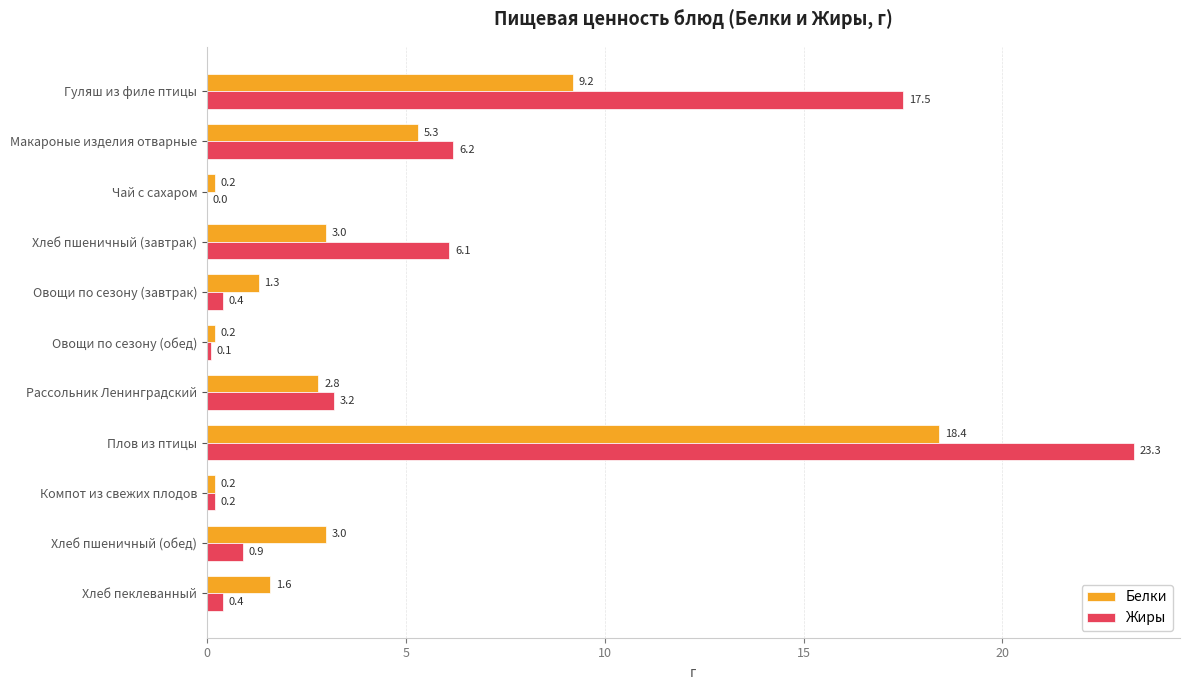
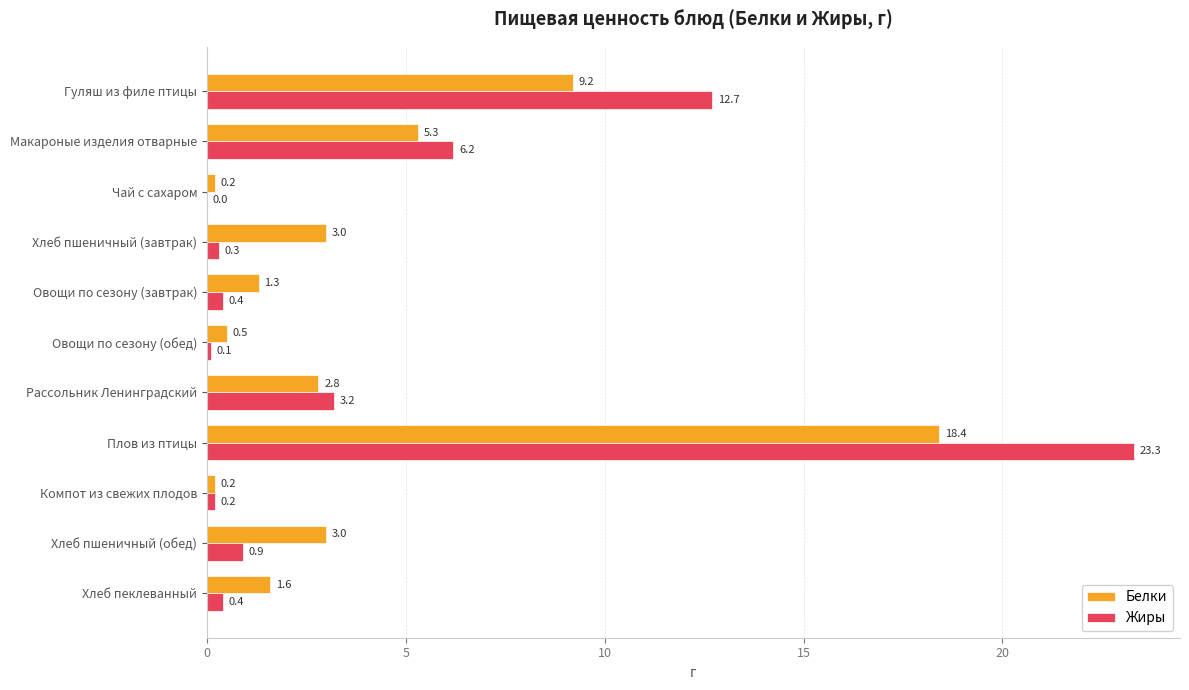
Жиры, Гуляш из филе птицы: 17.5 -> 12.7
Жиры, Хлеб пшеничный (завтрак): 6.1 -> 0.3
Белки, Овощи по сезону (обед): 0.2 -> 0.5
